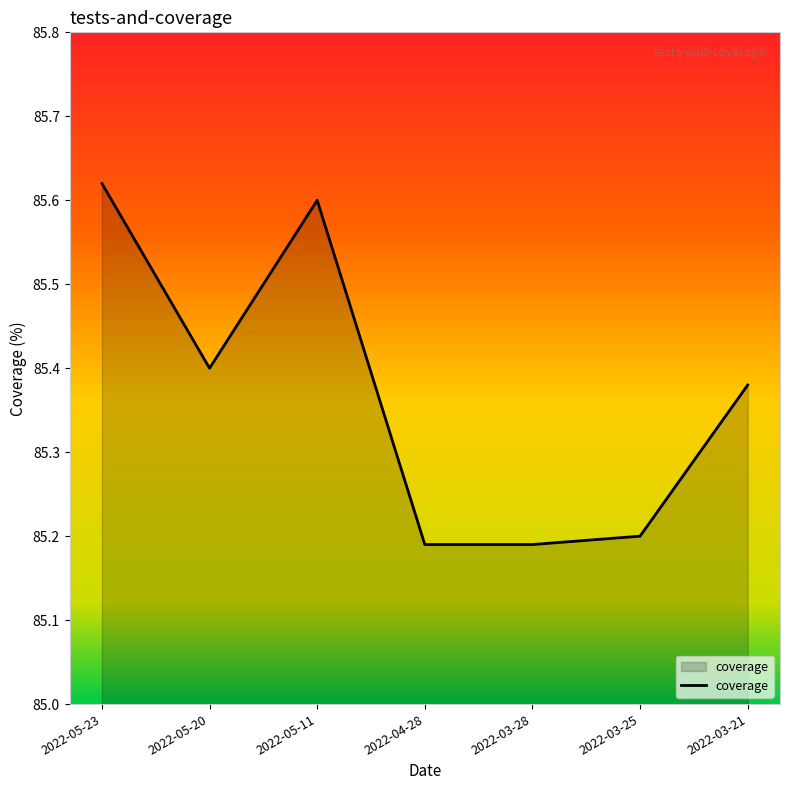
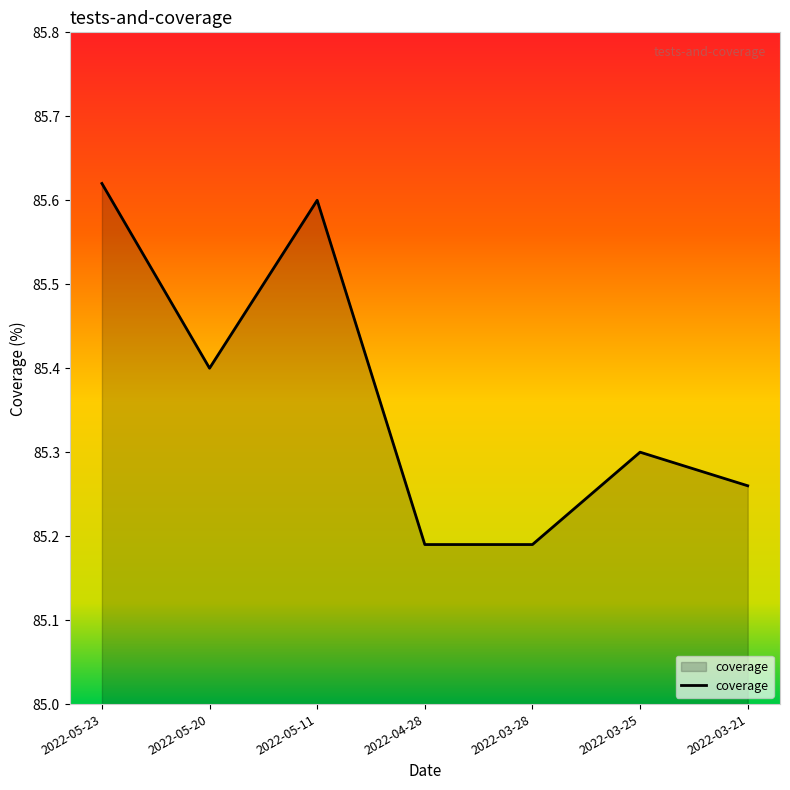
2022-03-25: 85.2 -> 85.3
2022-03-21: 85.38 -> 85.26
